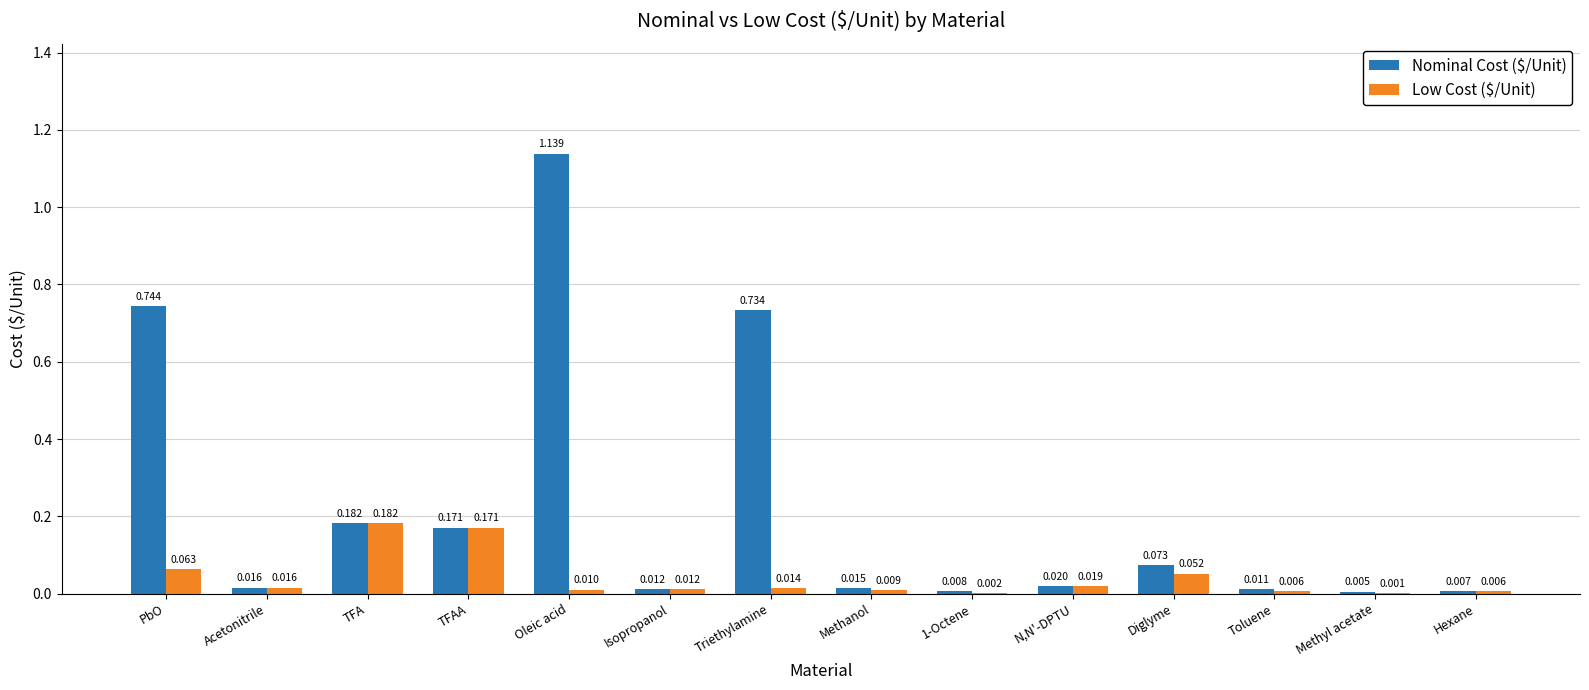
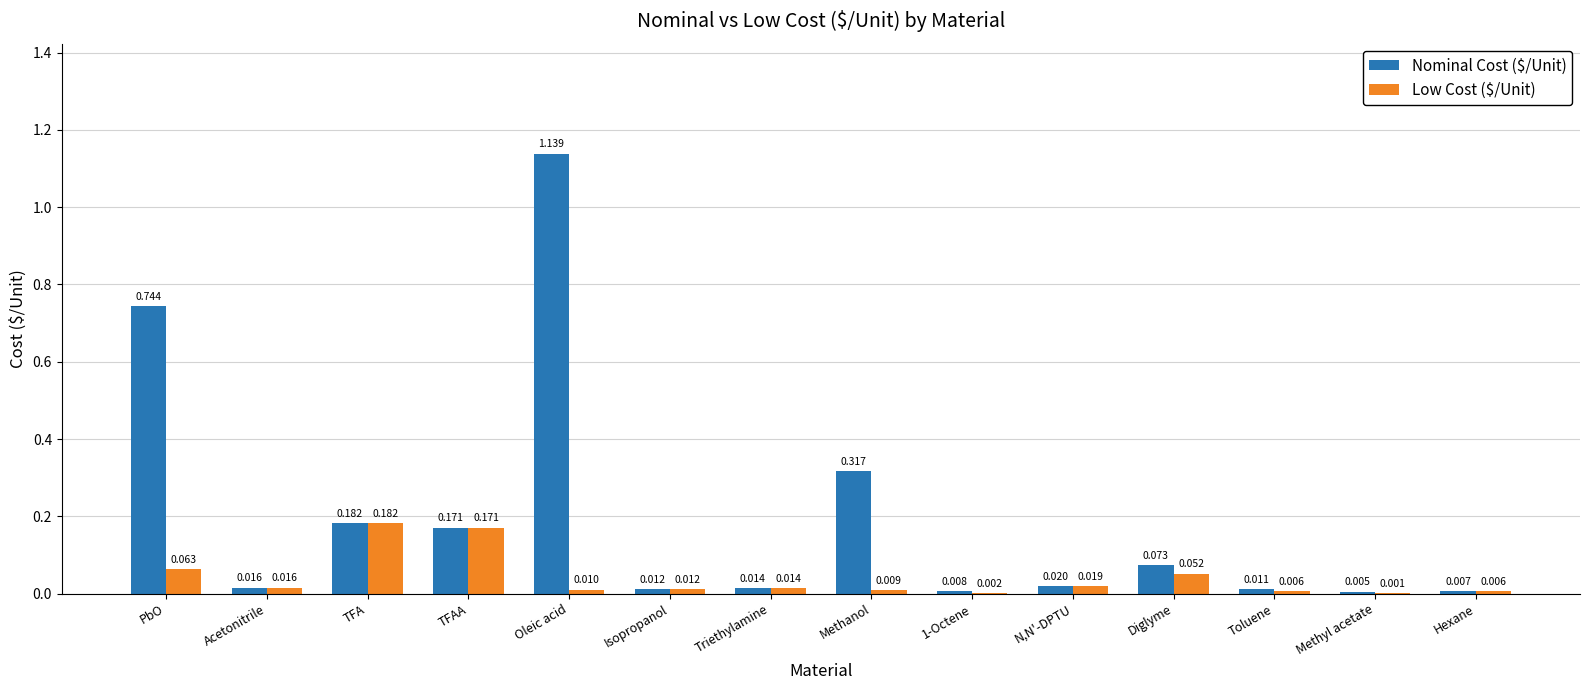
Nominal Cost ($/Unit), Triethylamine: 0.734 -> 0.014
Nominal Cost ($/Unit), Methanol: 0.015 -> 0.317
